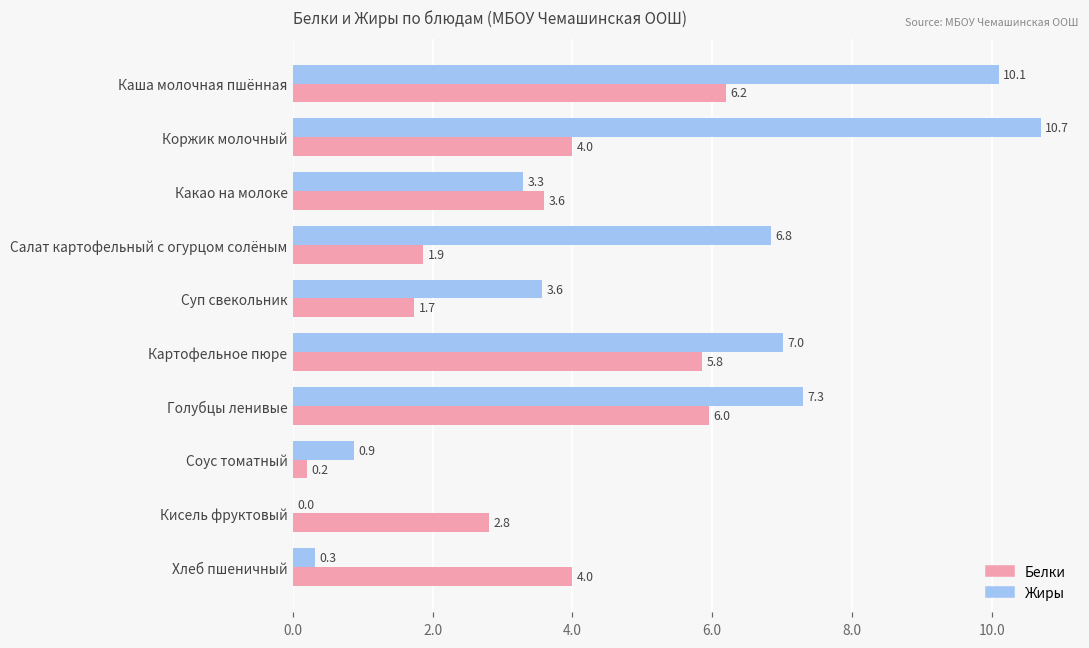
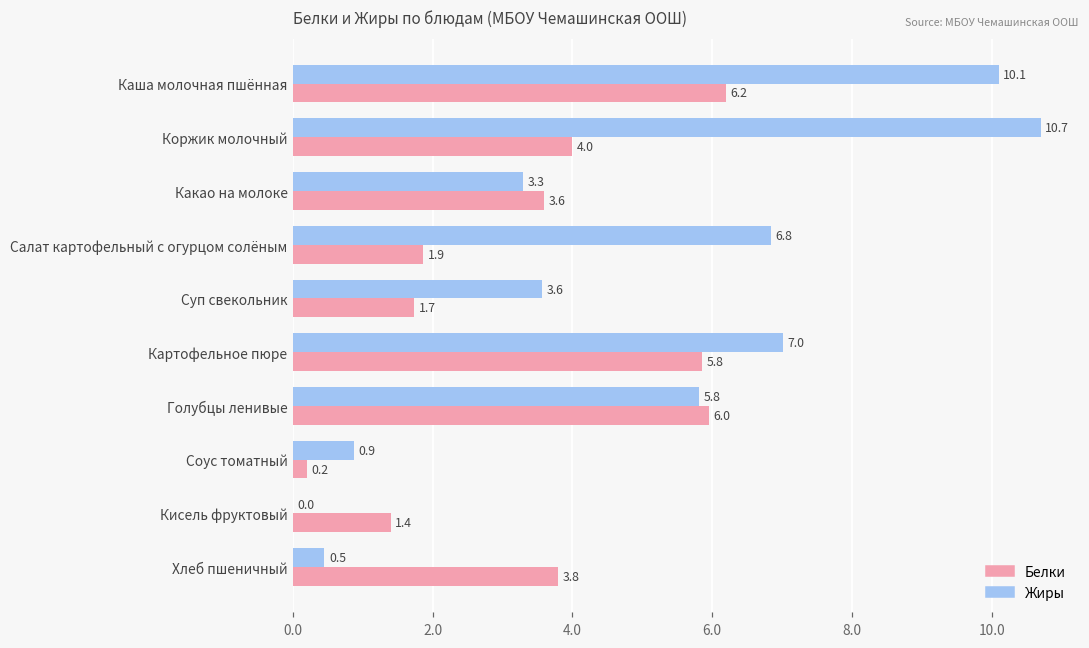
Жиры, Голубцы ленивые: 7.3 -> 5.8
Белки, Кисель фруктовый: 2.8 -> 1.4
Жиры, Хлеб пшеничный: 0.3 -> 0.5
Белки, Хлеб пшеничный: 4.0 -> 3.8
